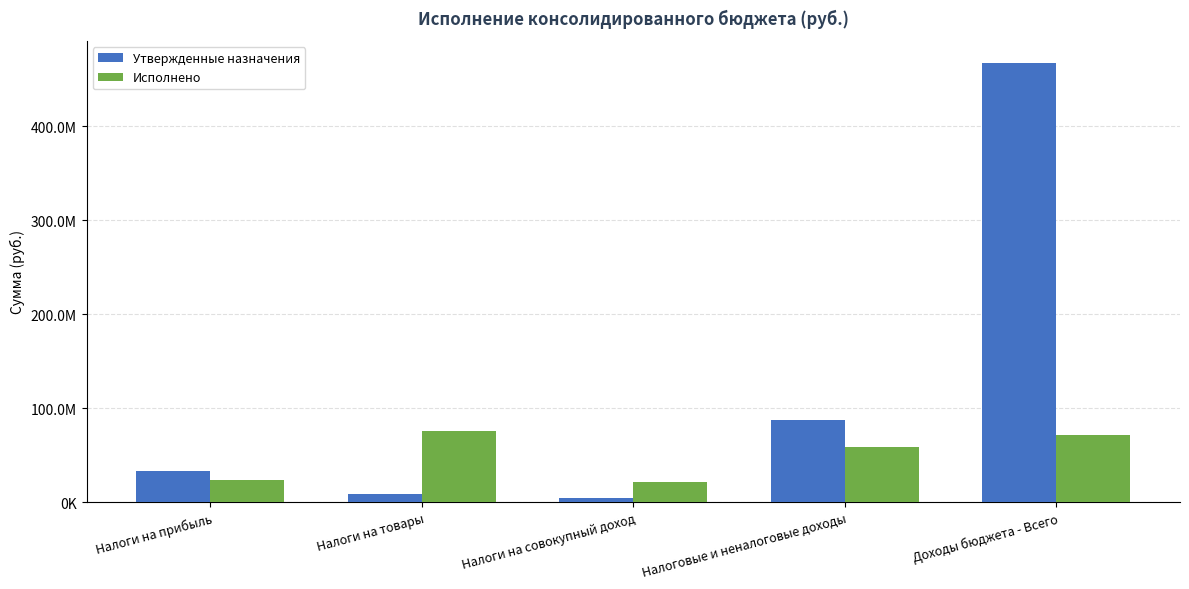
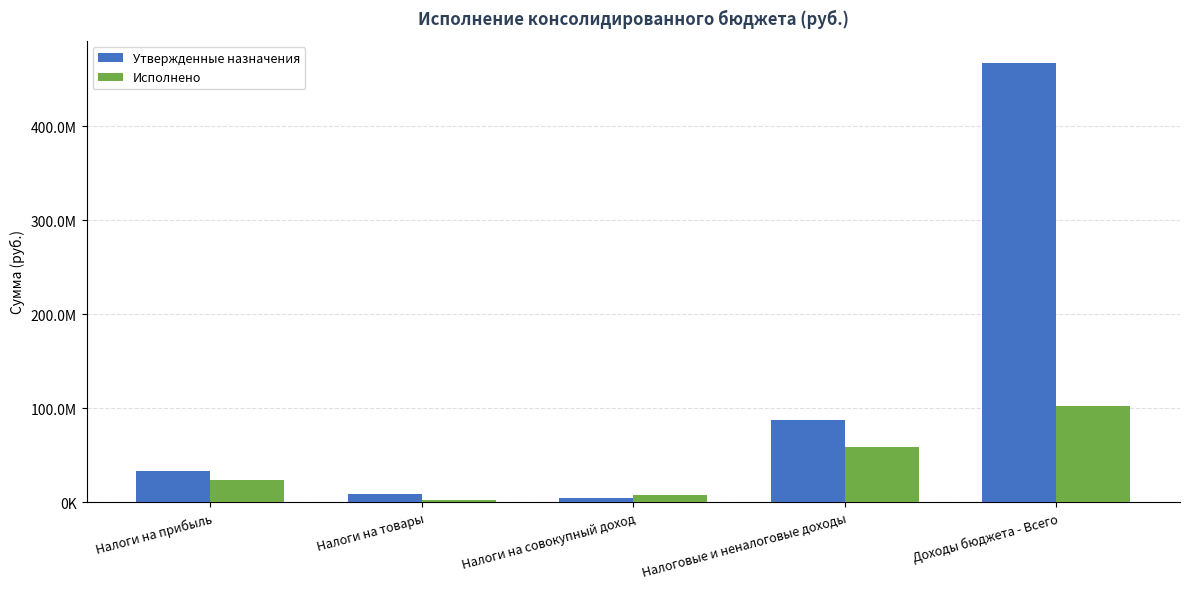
Исполнено, Налоги на товары: 80000000 -> 0
Исполнено, Налоги на совокупный доход: 20000000 -> 10000000
Исполнено, Доходы бюджета - Всего: 70000000 -> 100000000
